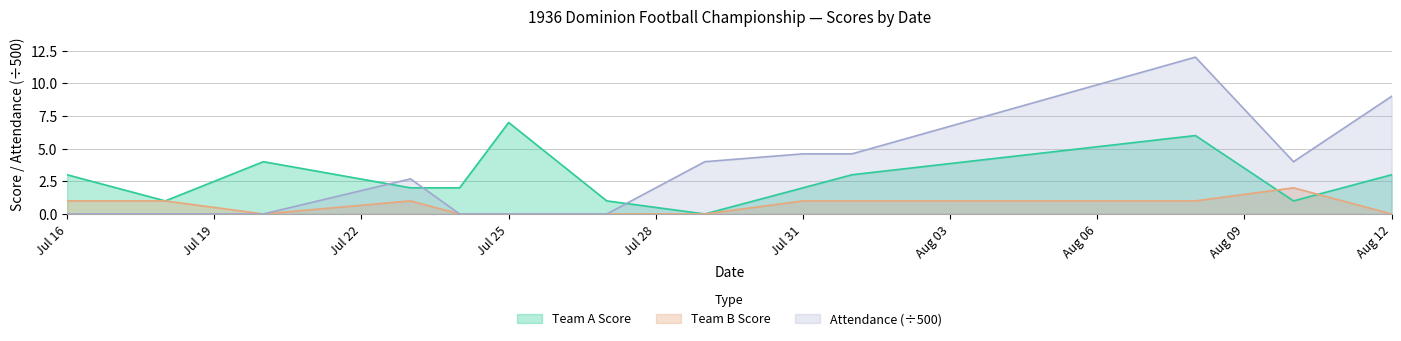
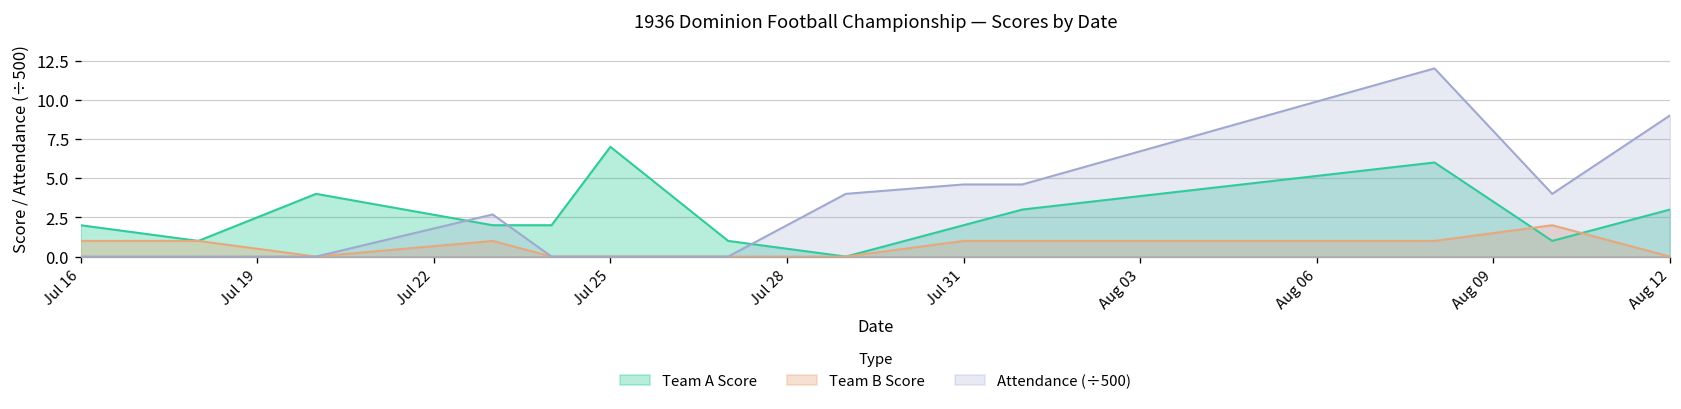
Team A Score, Jul 16: 3 -> 2
